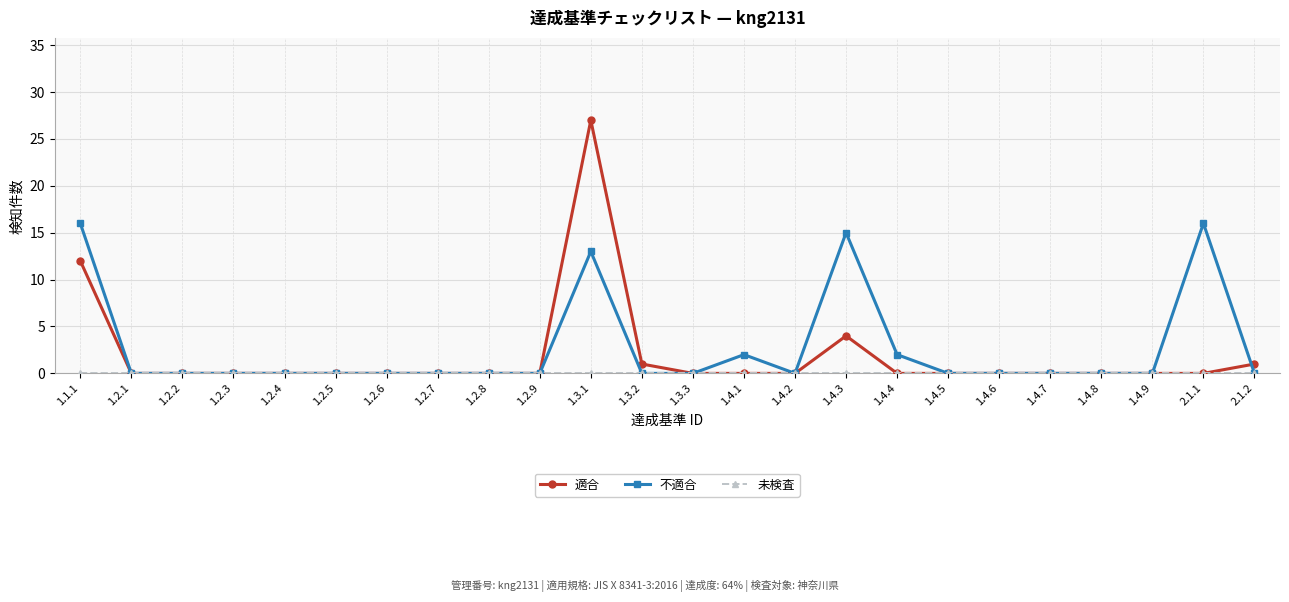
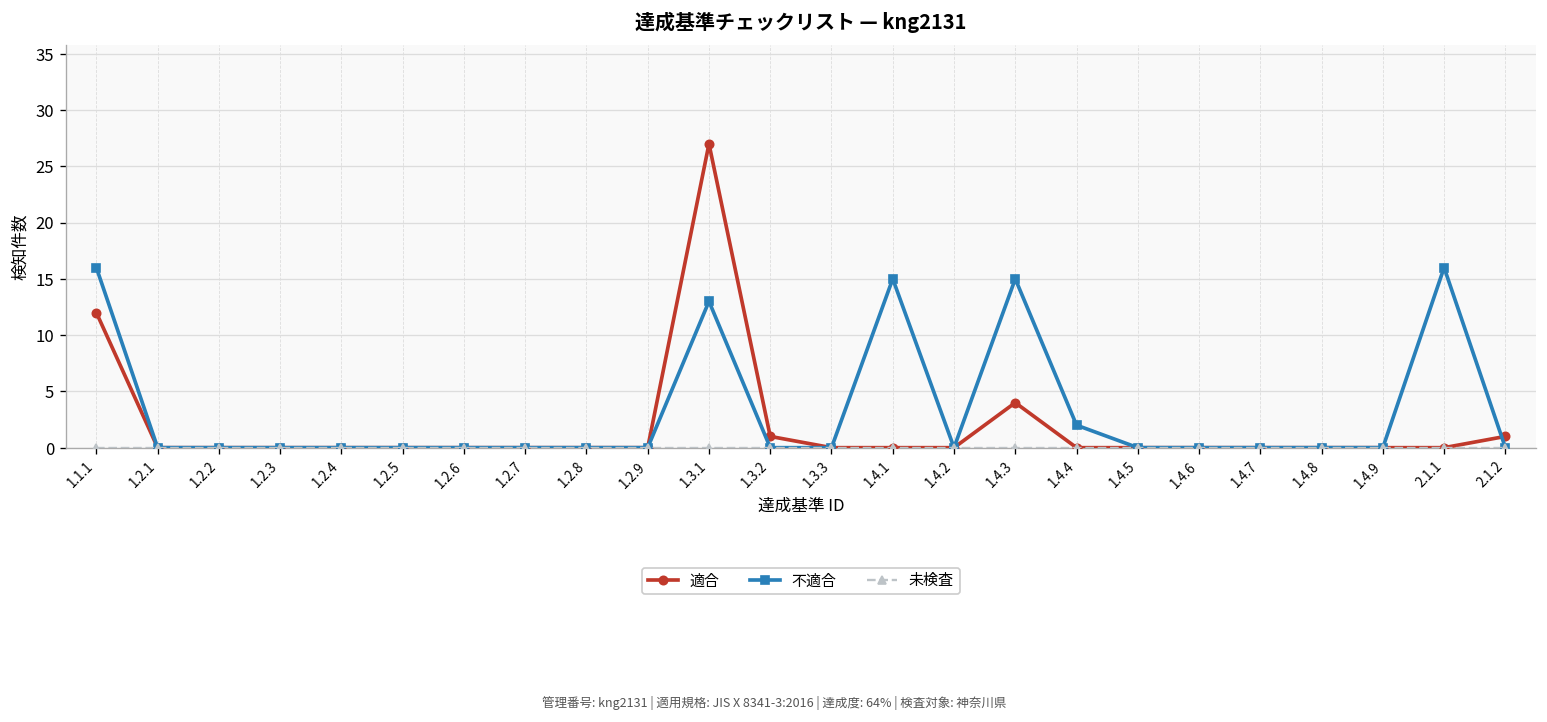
不適合, 1.4.1: 2 -> 15
